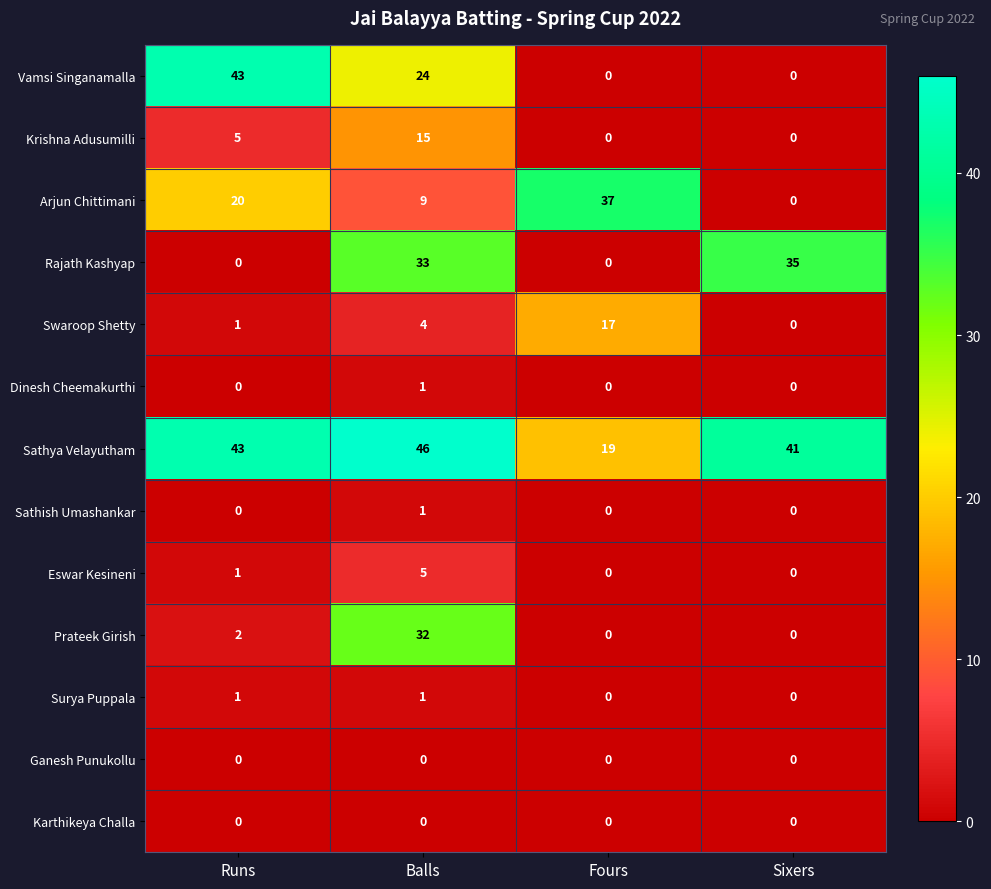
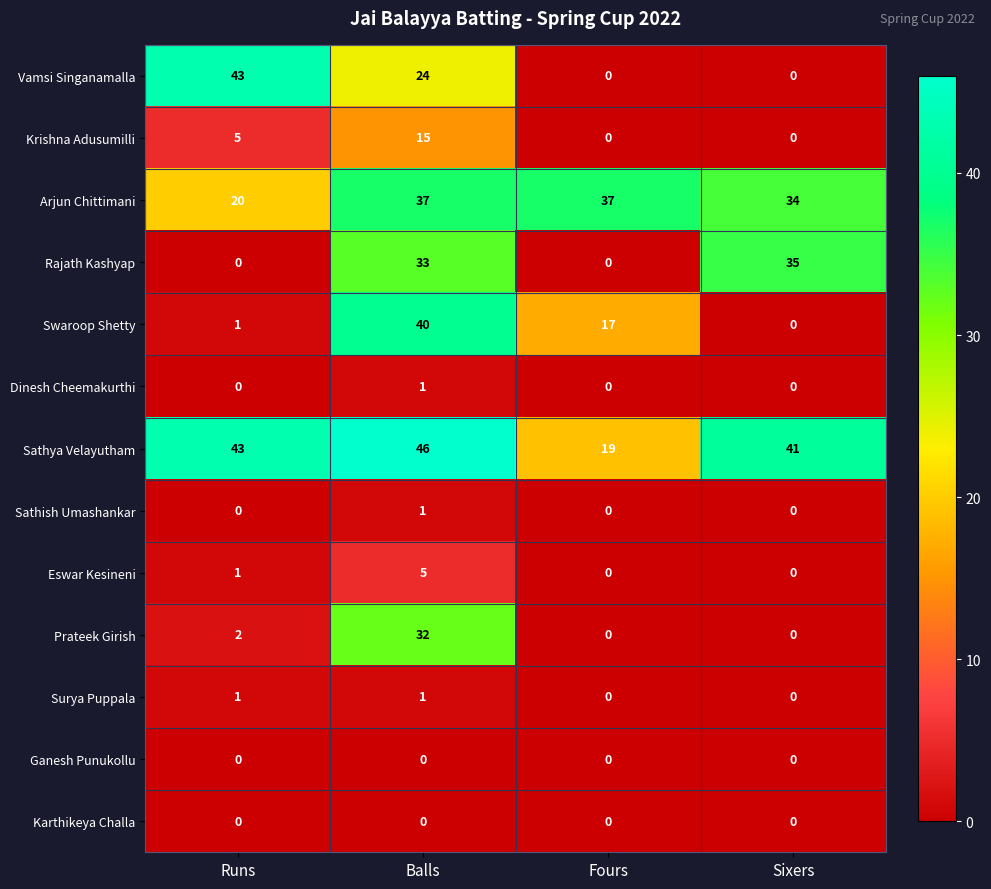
Arjun Chittimani, Balls: 9 -> 37
Arjun Chittimani, Sixers: 0 -> 34
Swaroop Shetty, Balls: 4 -> 40
